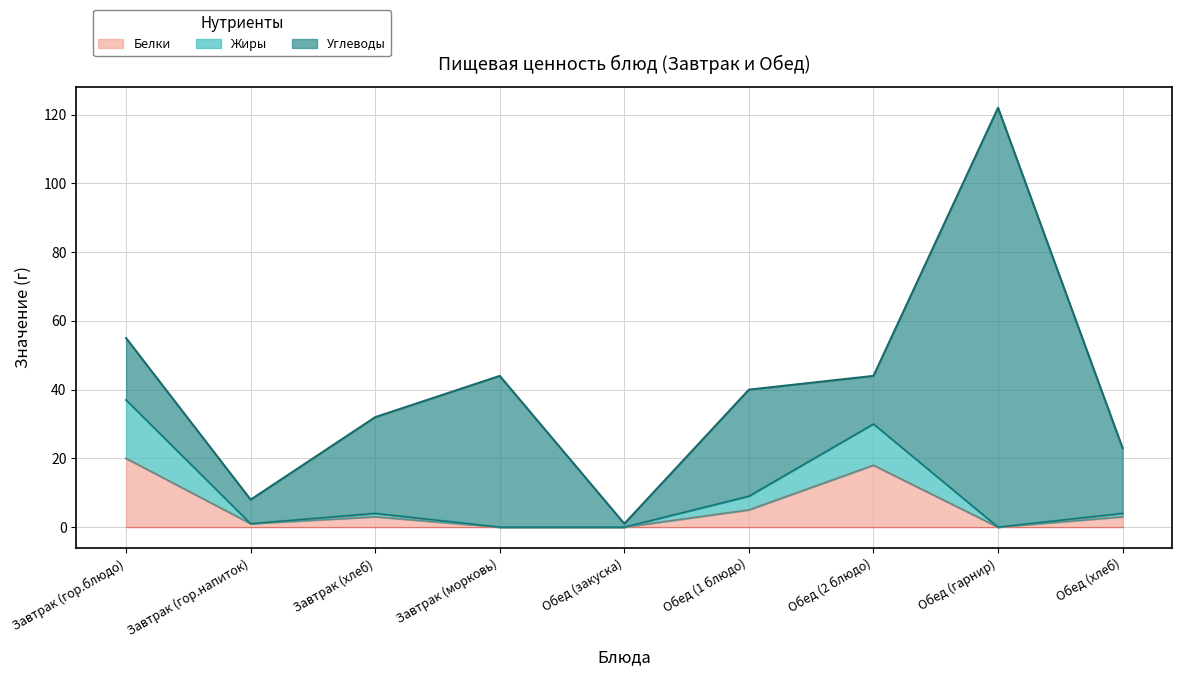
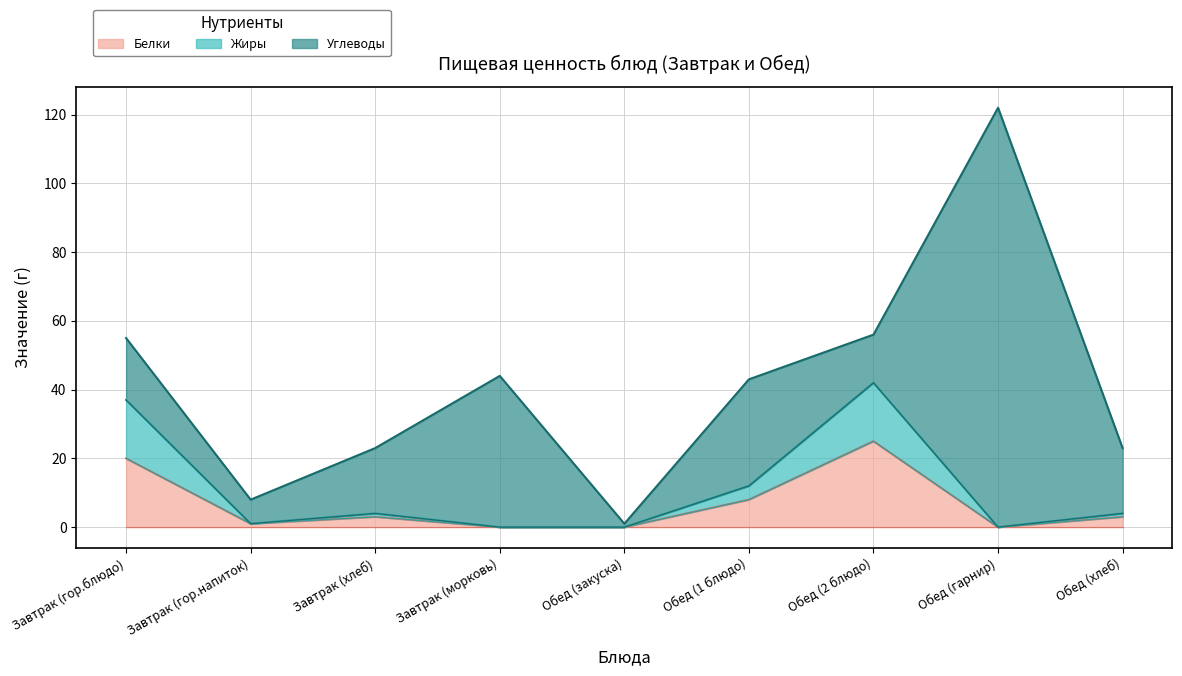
Углеводы, Завтрак (хлеб): 28 -> 19
Белки, Обед (1 блюдо): 5 -> 8
Белки, Обед (2 блюдо): 18 -> 25
Жиры, Обед (2 блюдо): 12 -> 17
